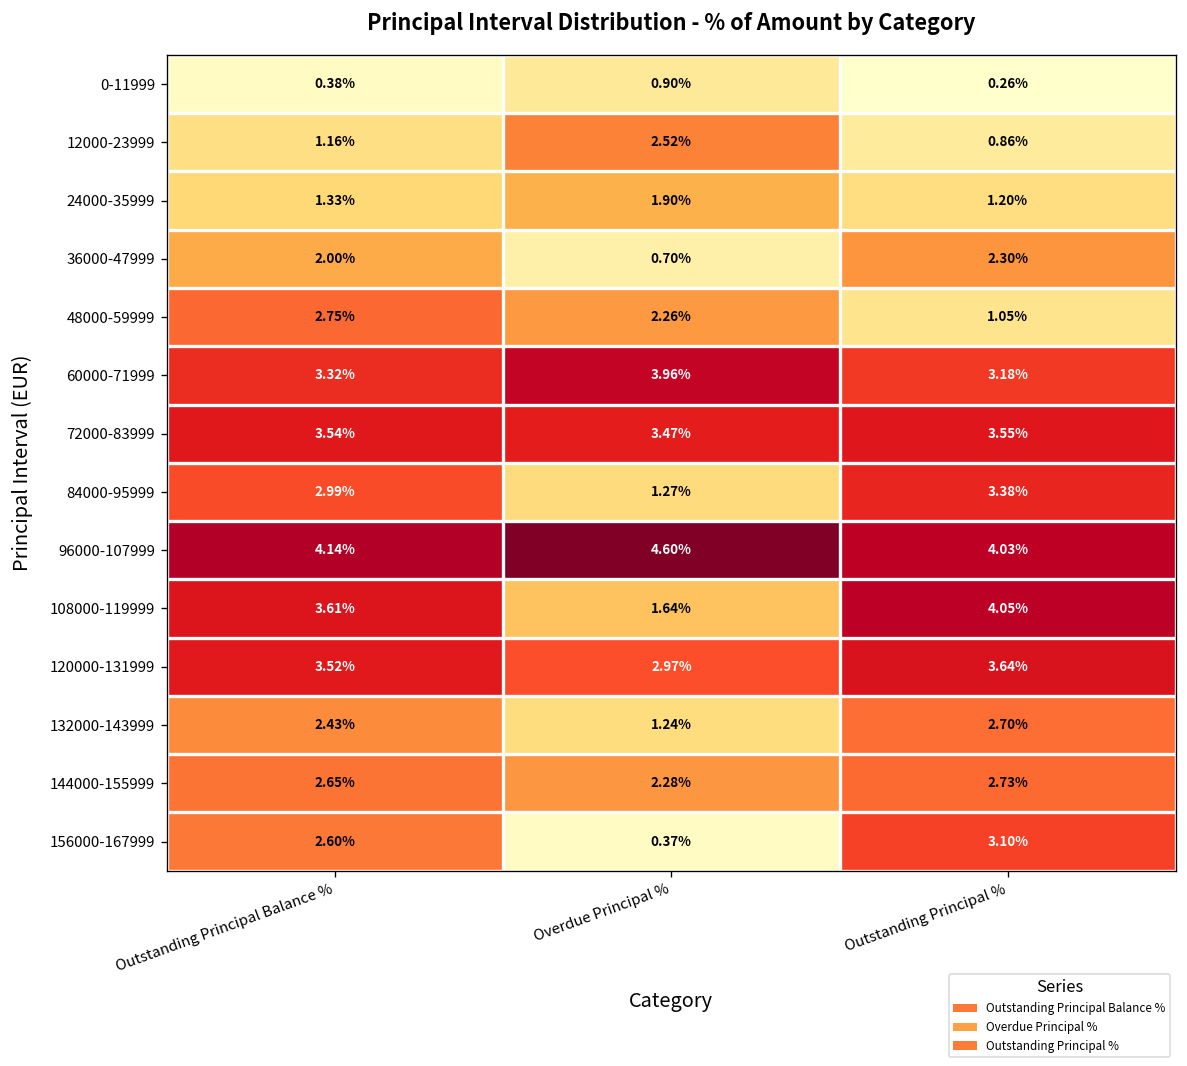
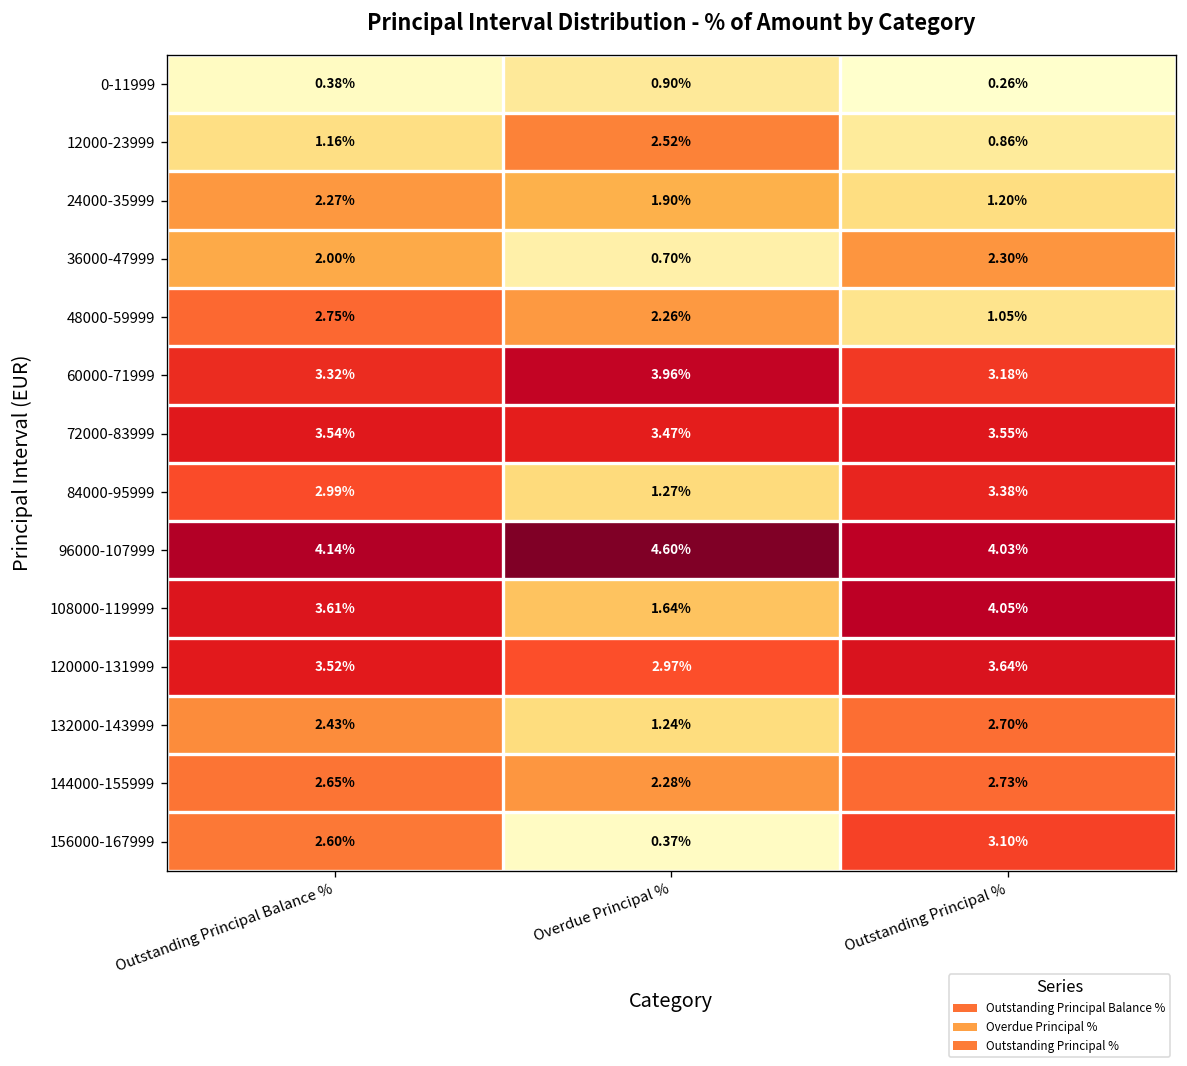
24000-35999, Outstanding Principal Balance %: 1.33% -> 2.27%
